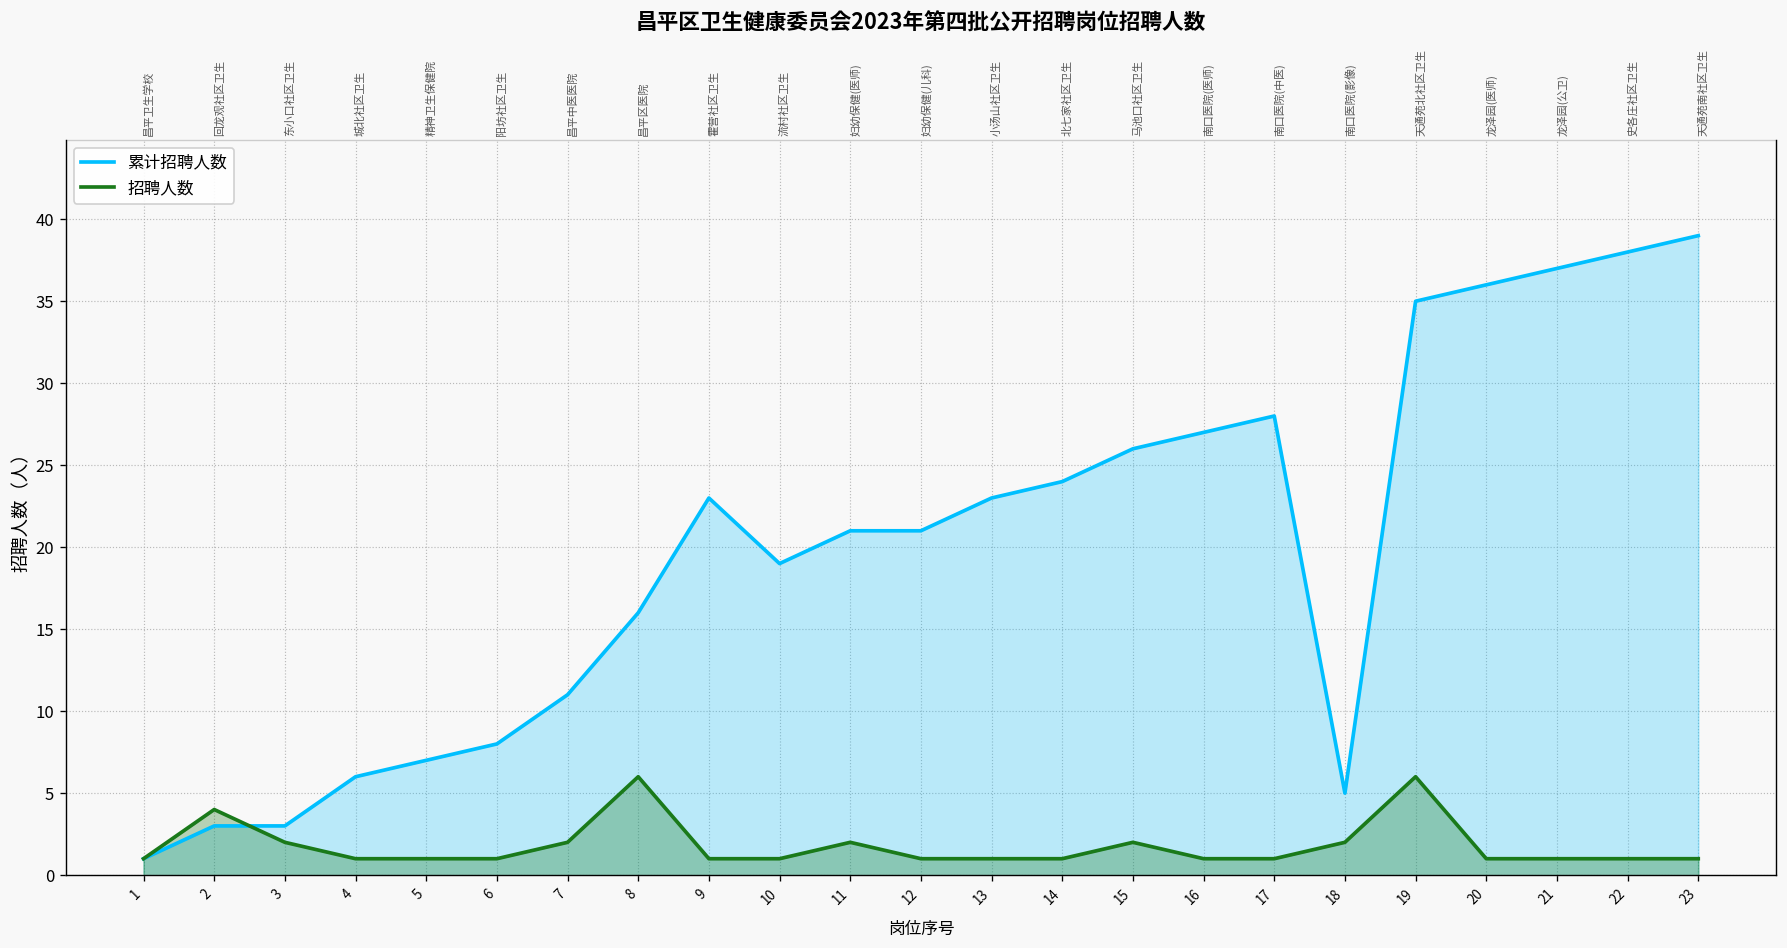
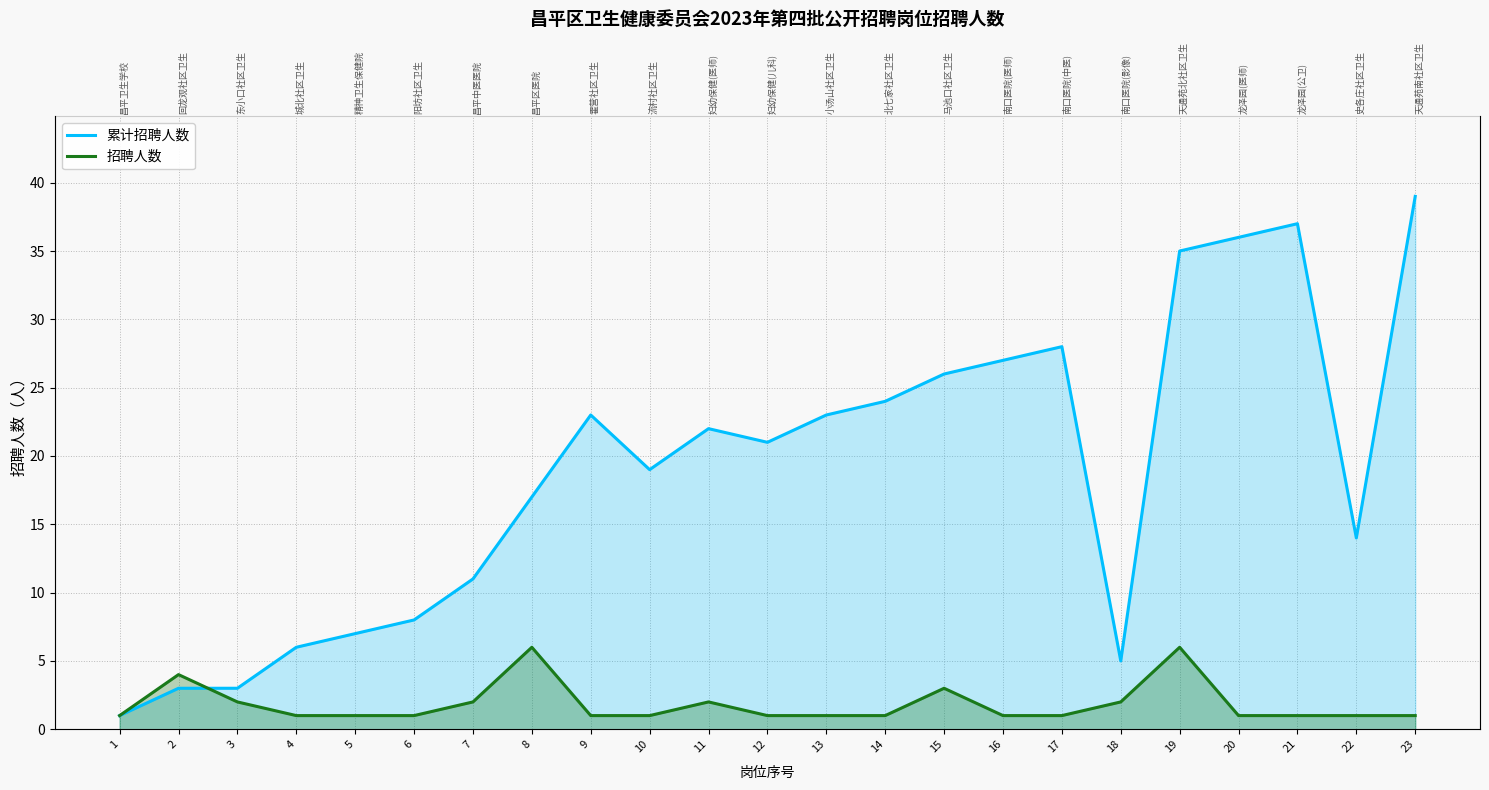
累计招聘人数, 8: 16 -> 17
累计招聘人数, 11: 21 -> 22
招聘人数, 15: 2 -> 3
累计招聘人数, 22: 38 -> 14
